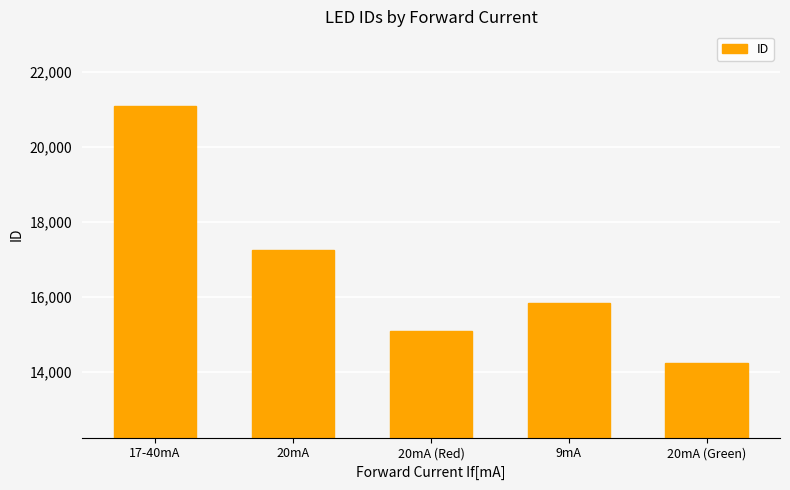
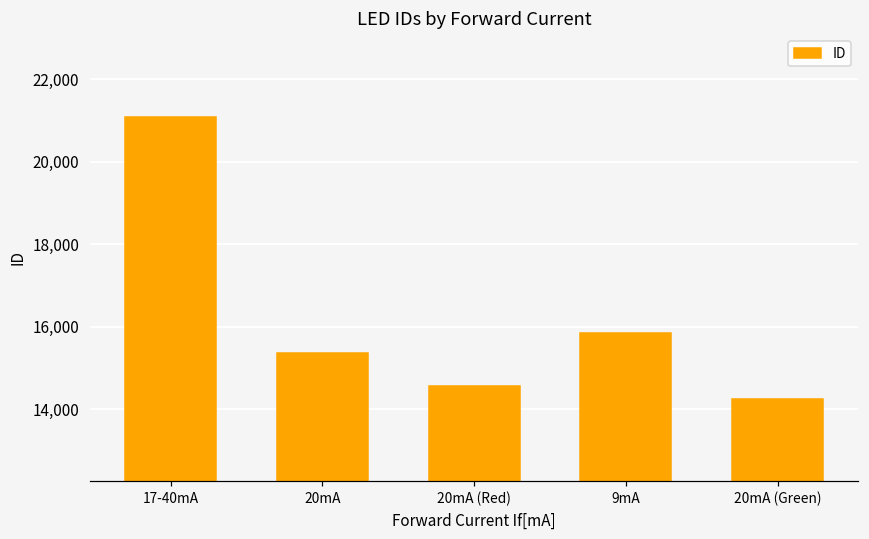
20mA: 17,300 -> 15,400
20mA (Red): 15,100 -> 14,600
